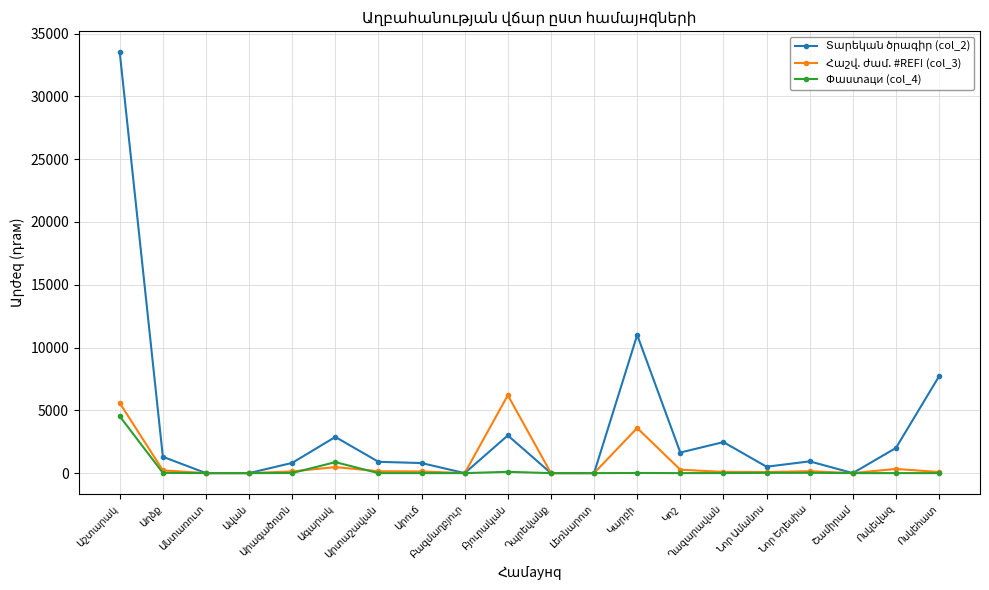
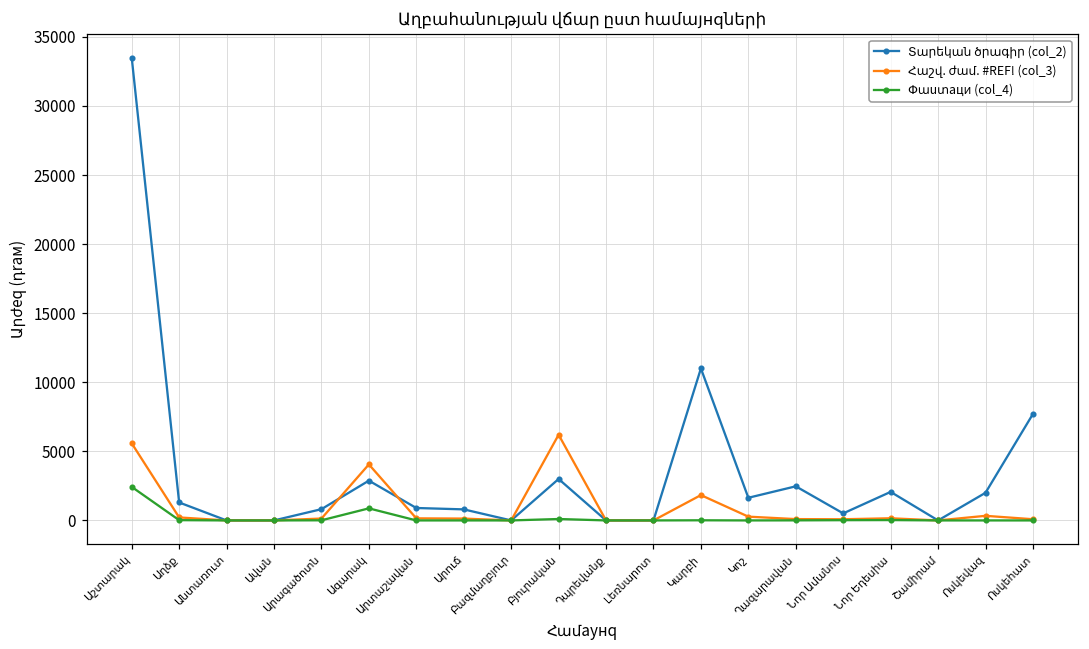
Փաuտаци (col_4), Աշտարակ: 4500 -> 2400
Հաշվ. ժամ. #REF! (col_3), Ագարակ: 500 -> 4100
Հաշվ. ժամ. #REF! (col_3), Կարբի: 3600 -> 1800
Տարեկան ծրագիր (col_2), Նոր Եդեսիա: 900 -> 2100
